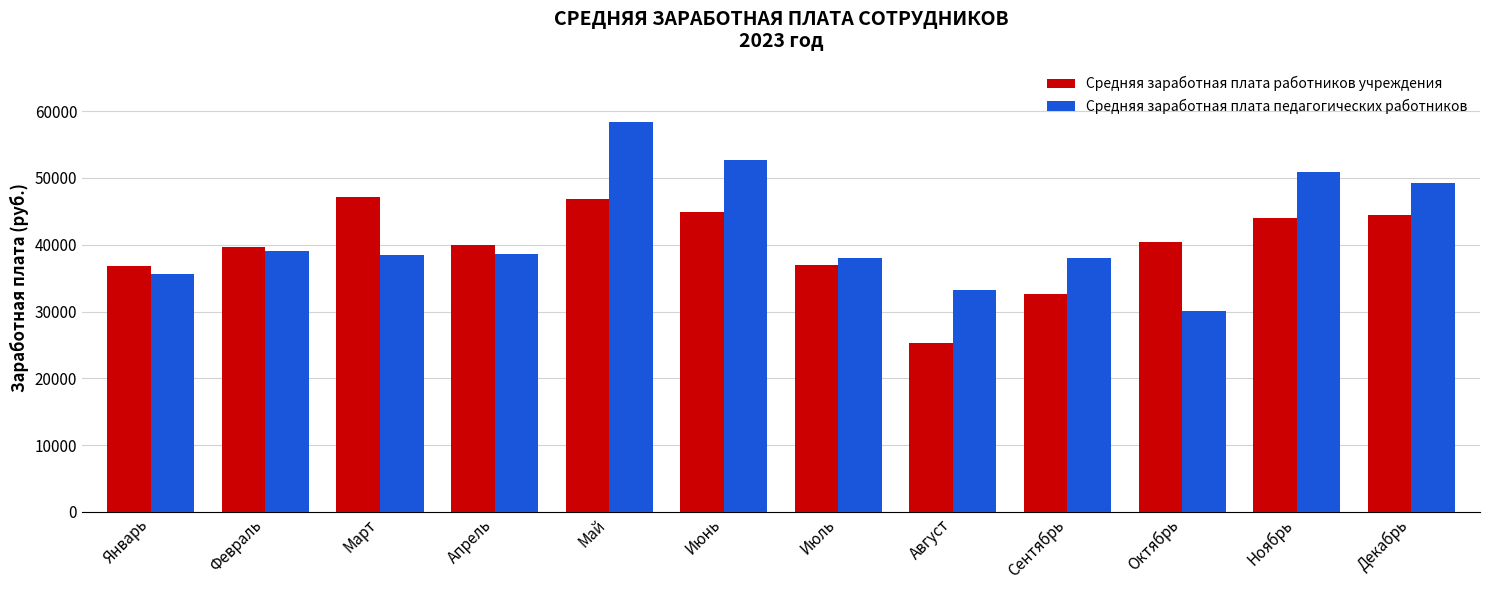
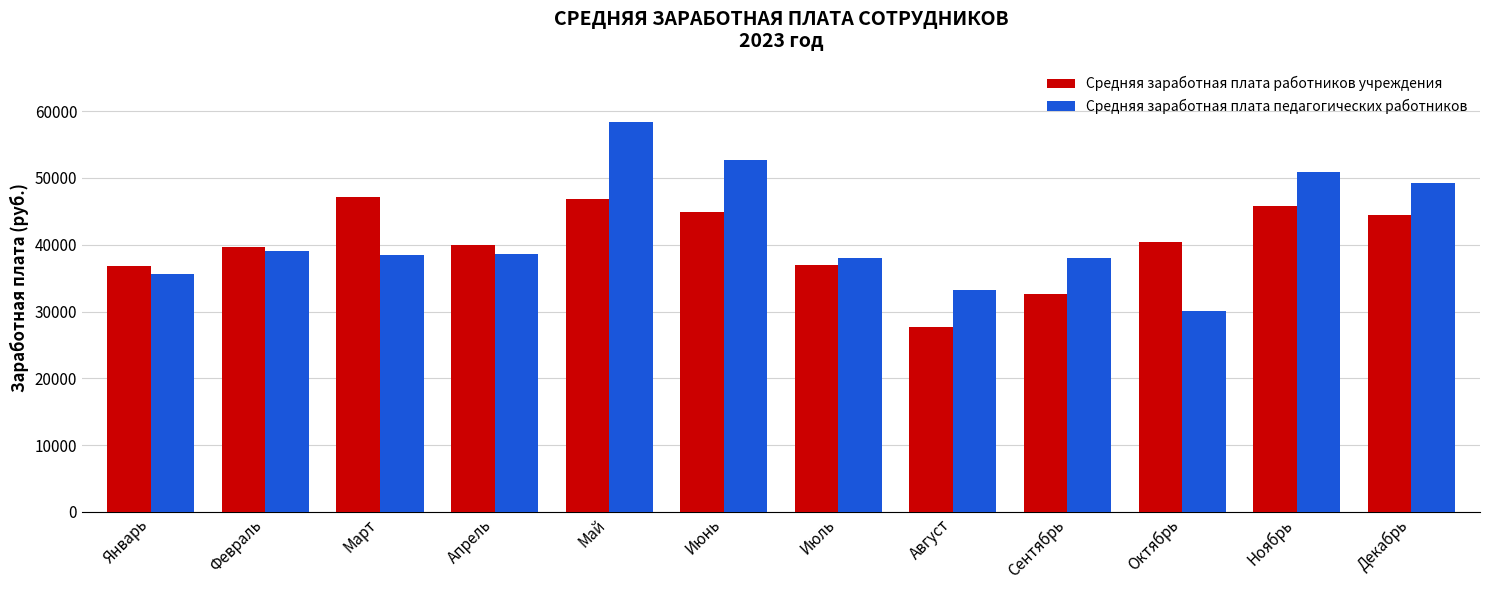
Средняя заработная плата работников учреждения, Август: 25000 -> 28000
Средняя заработная плата работников учреждения, Ноябрь: 44000 -> 46000
